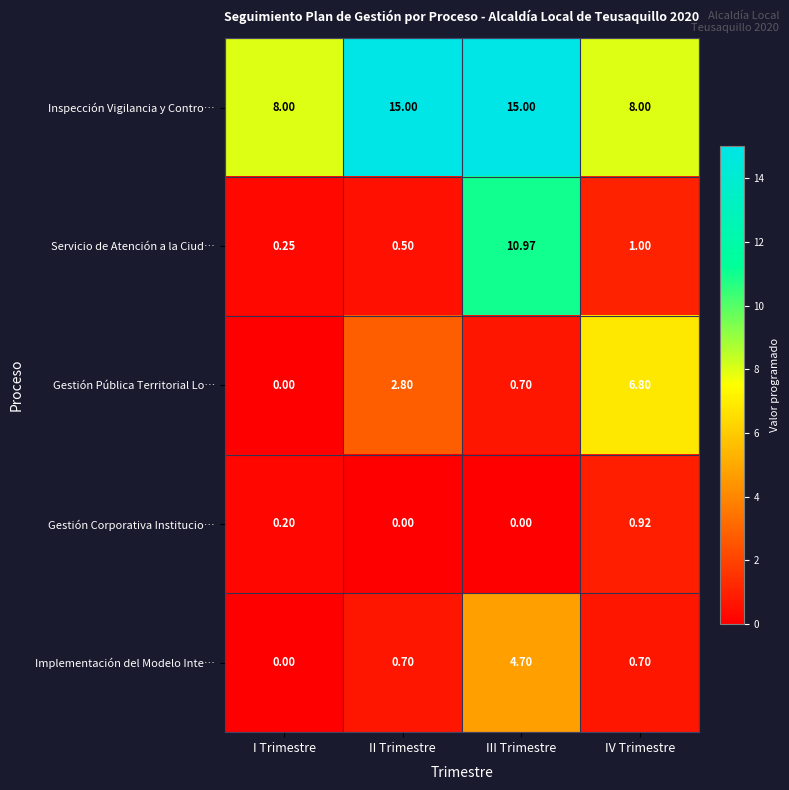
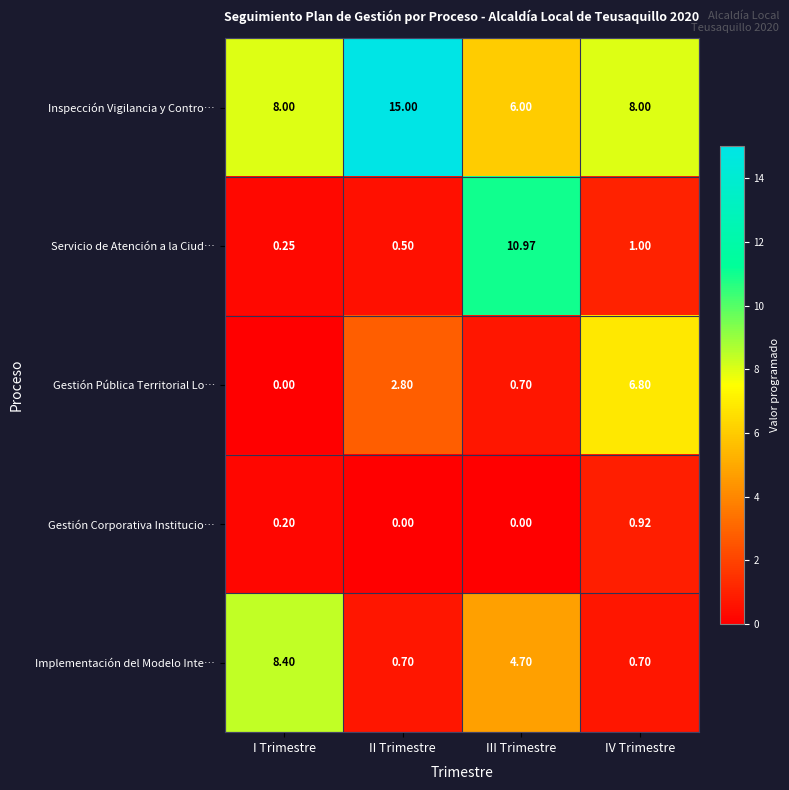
Inspección Vigilancia y Contro…, III Trimestre: 15.00 -> 6.00
Implementación del Modelo Inte…, I Trimestre: 0.00 -> 8.40
